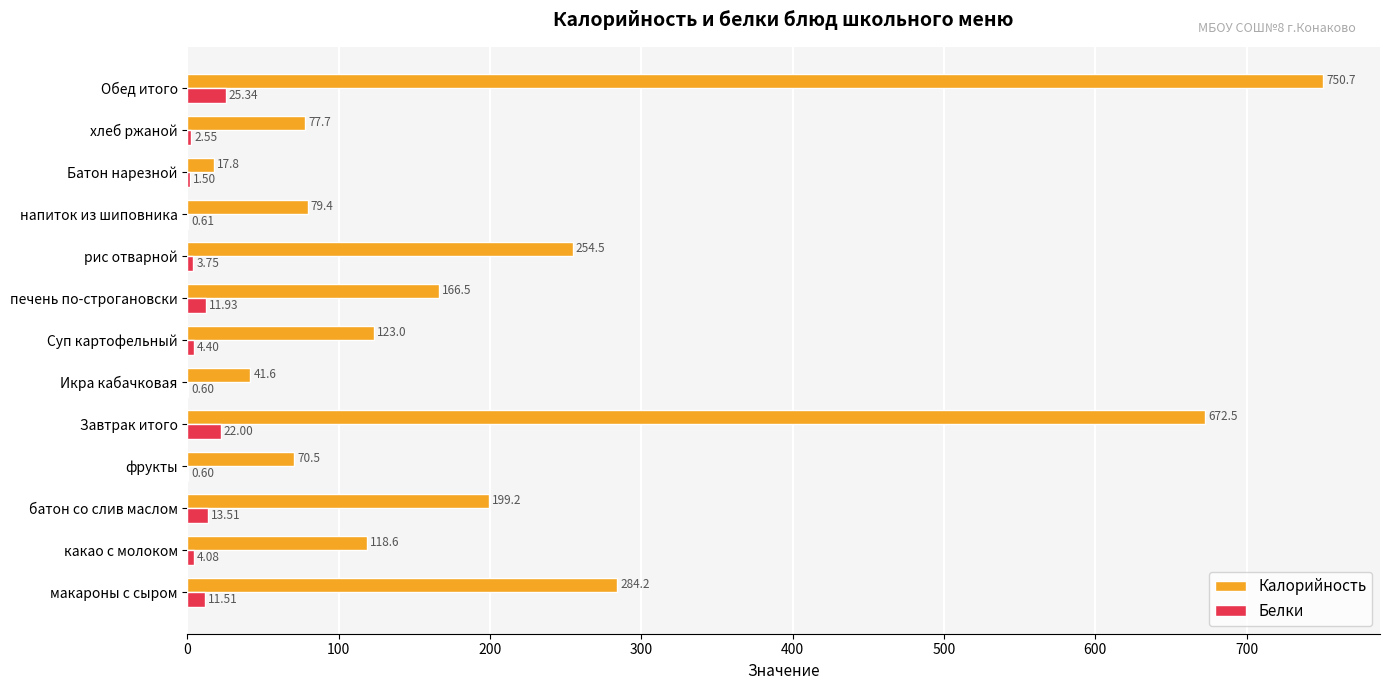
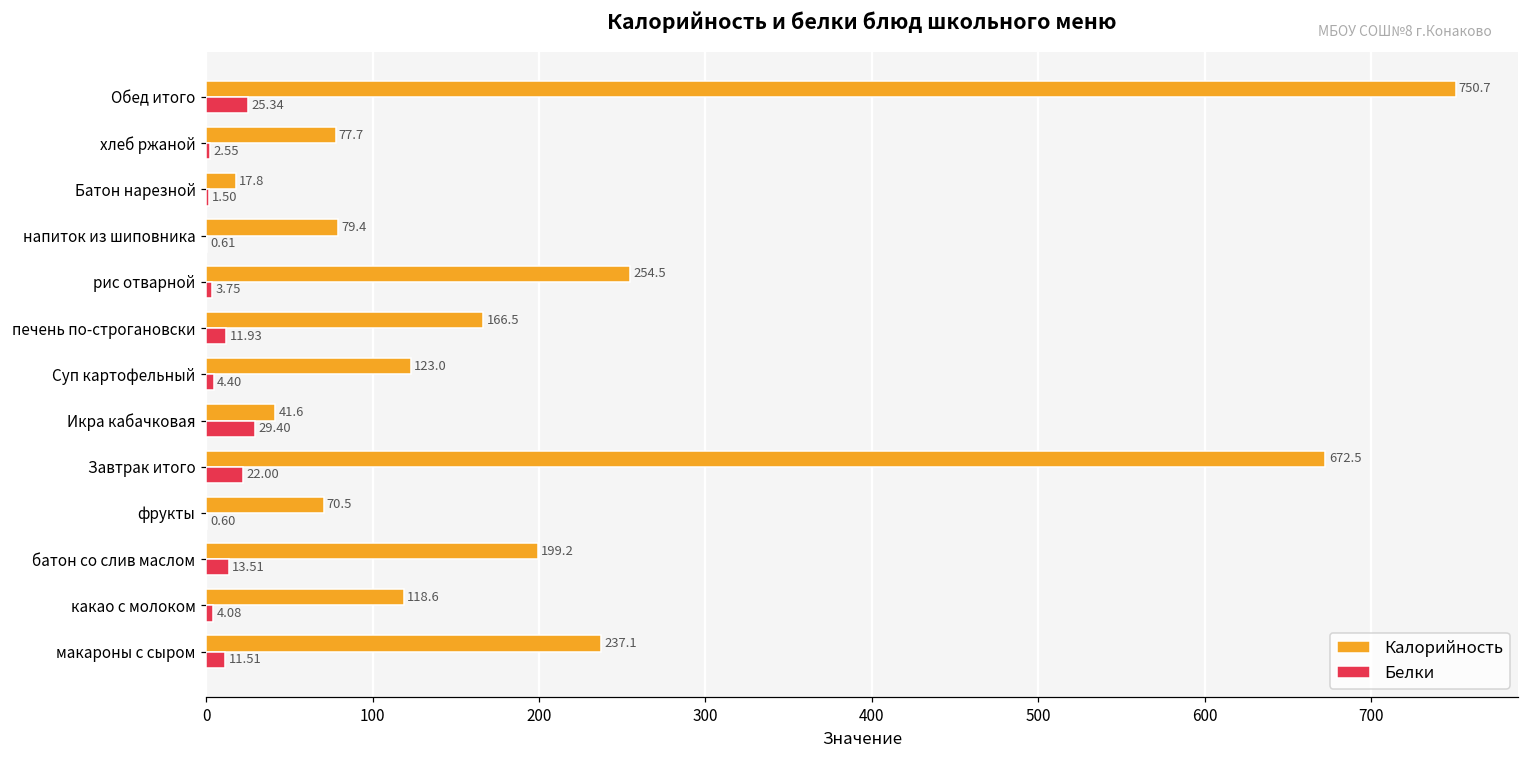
Белки, Икра кабачковая: 0.60 -> 29.40
Калорийность, макароны с сыром: 284.2 -> 237.1
